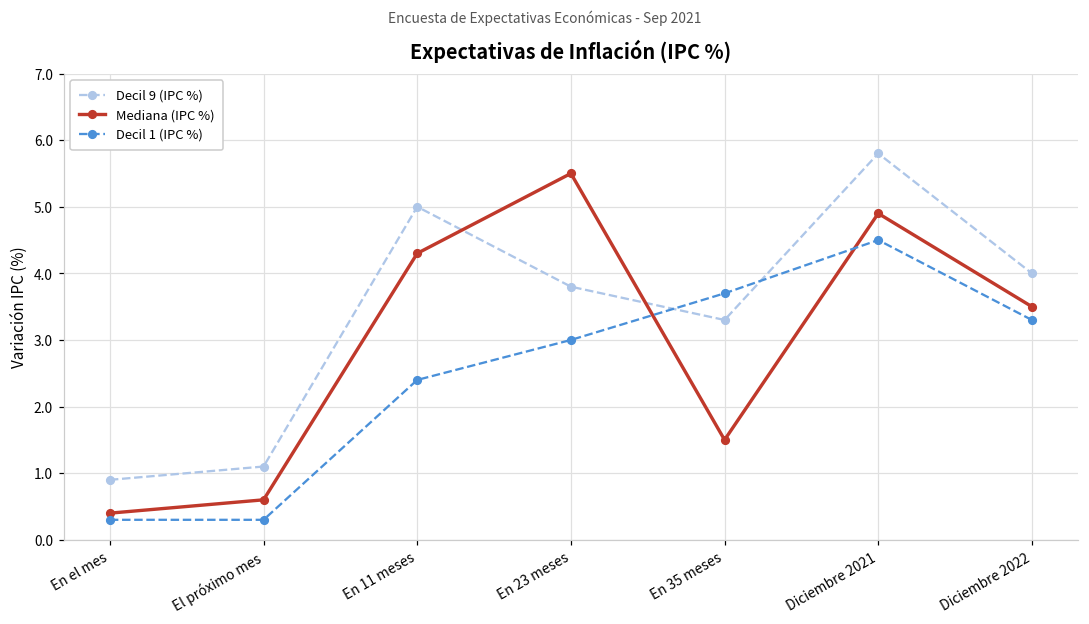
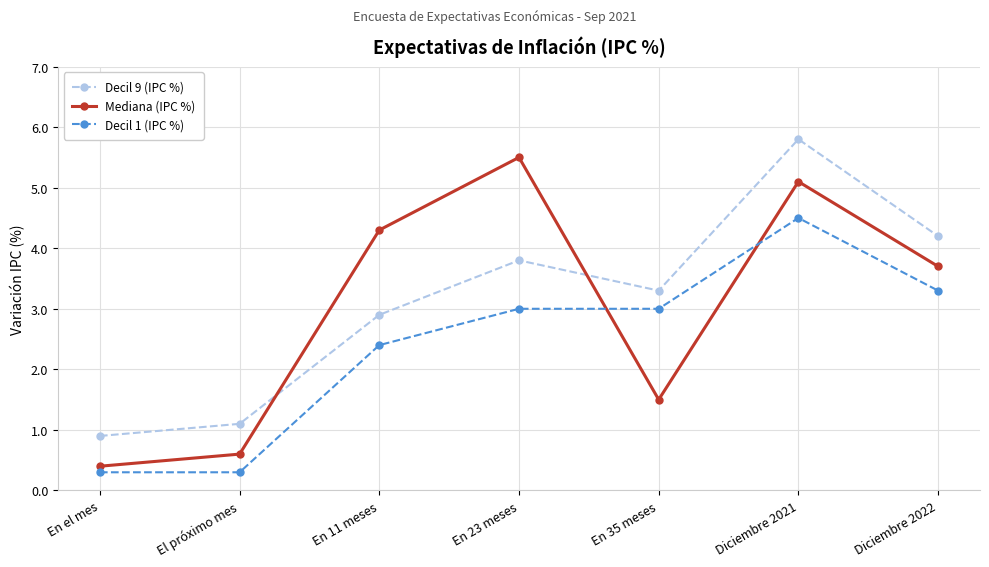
Decil 9 (IPC %), En 11 meses: 5.0 -> 2.9
Decil 1 (IPC %), En 35 meses: 3.7 -> 3.0
Mediana (IPC %), Diciembre 2021: 4.9 -> 5.1
Decil 9 (IPC %), Diciembre 2022: 4.0 -> 4.2
Mediana (IPC %), Diciembre 2022: 3.5 -> 3.7
